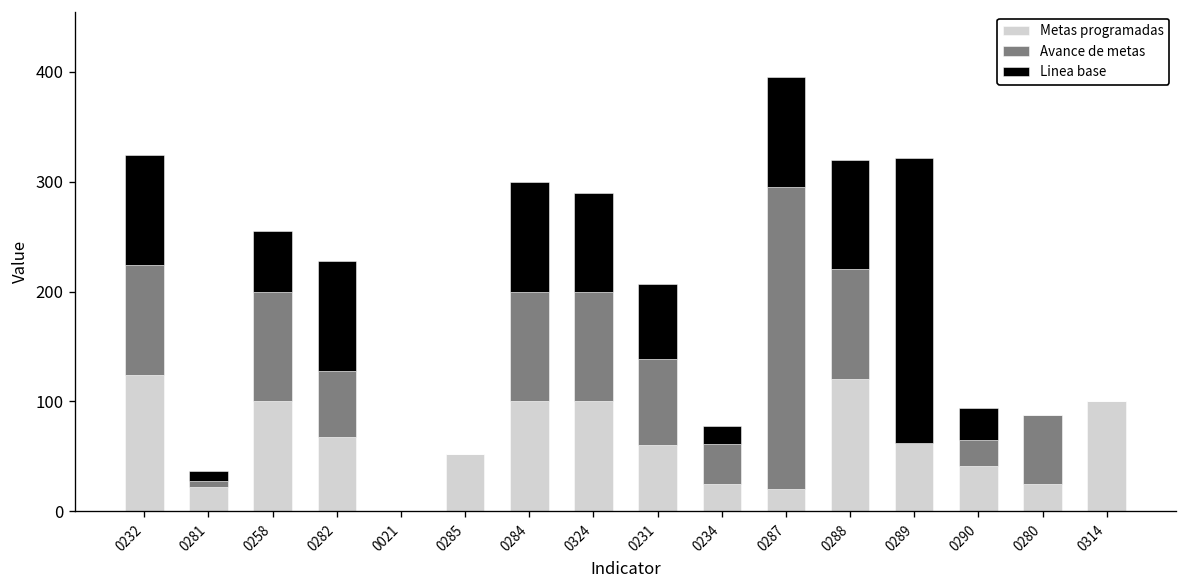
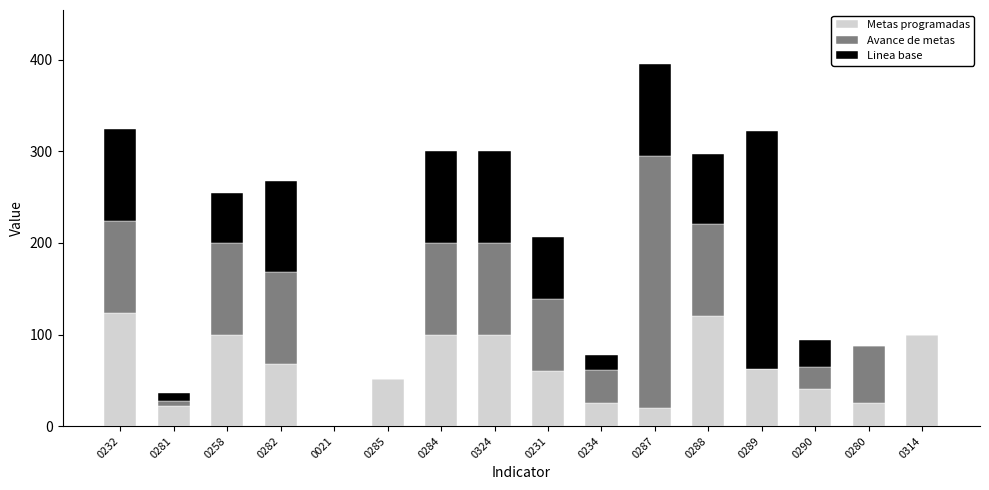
Avance de metas, 0282: 60 -> 100
Linea base, 0324: 90 -> 100
Linea base, 0288: 100 -> 80
